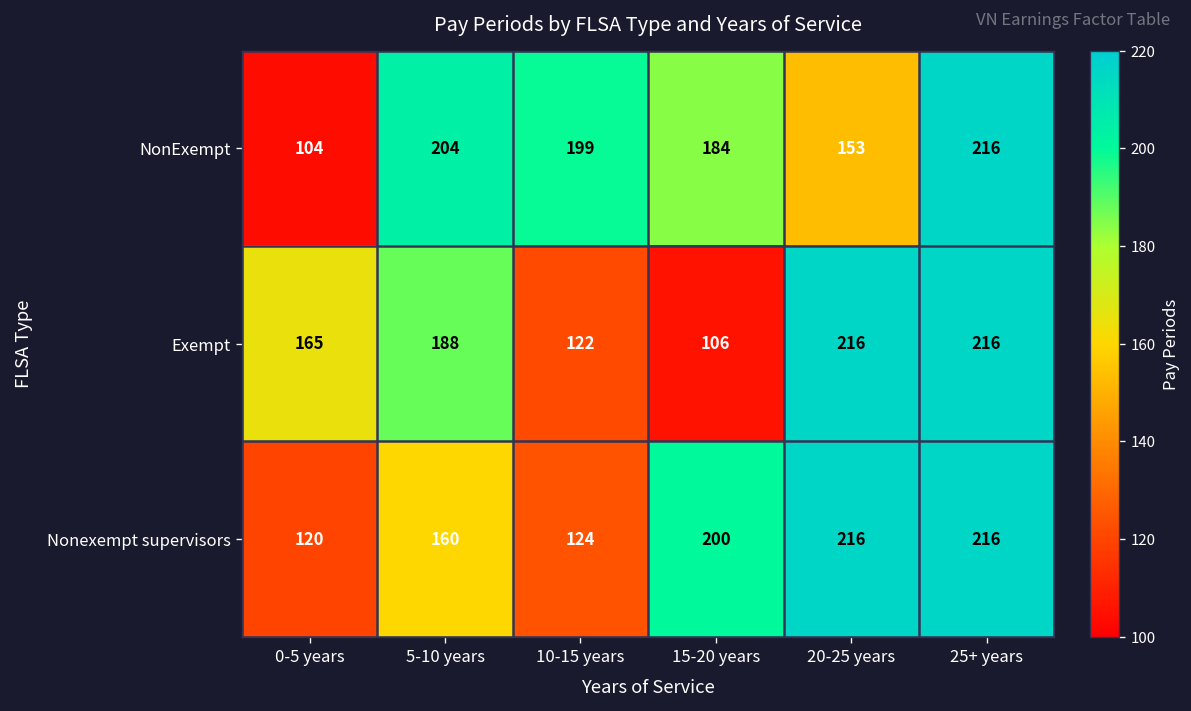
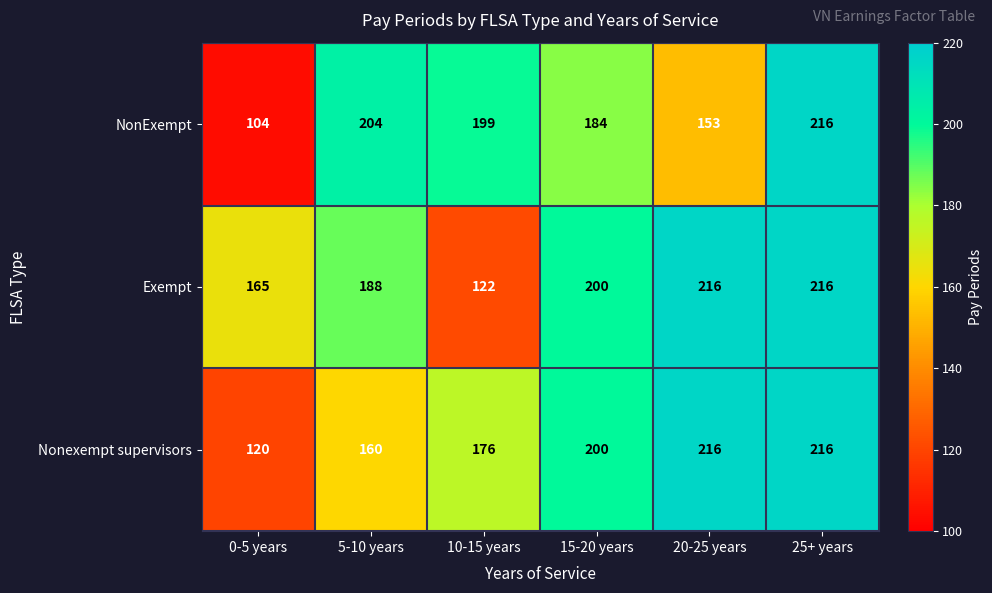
Exempt, 15-20 years: 106 -> 200
Nonexempt supervisors, 10-15 years: 124 -> 176
